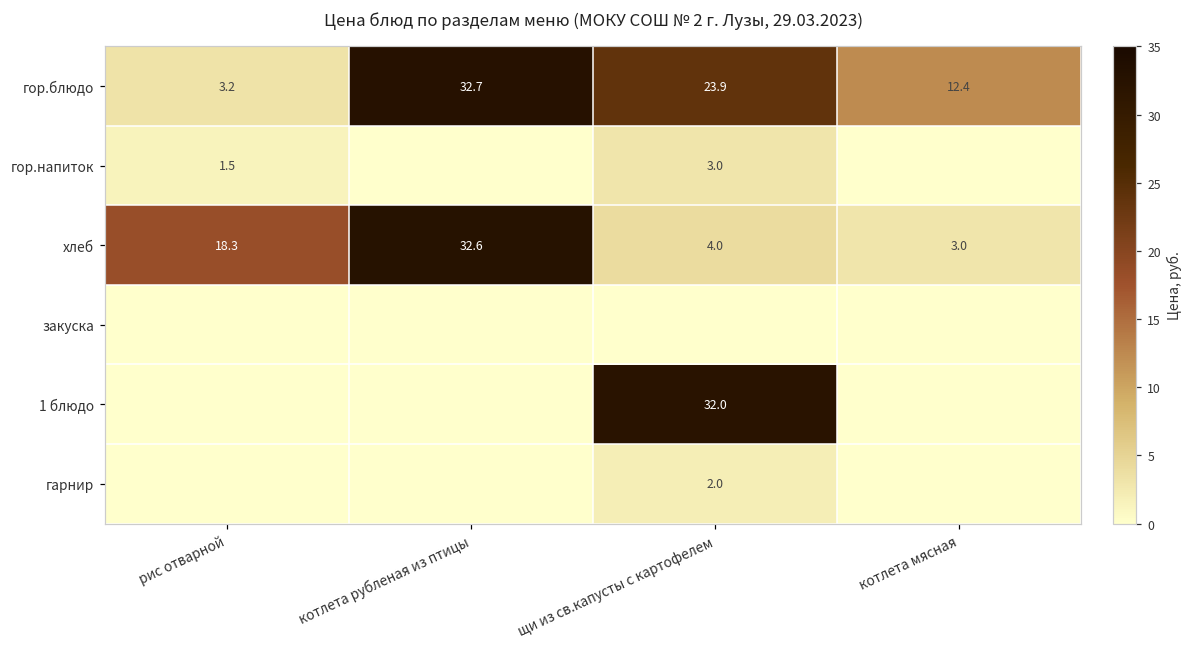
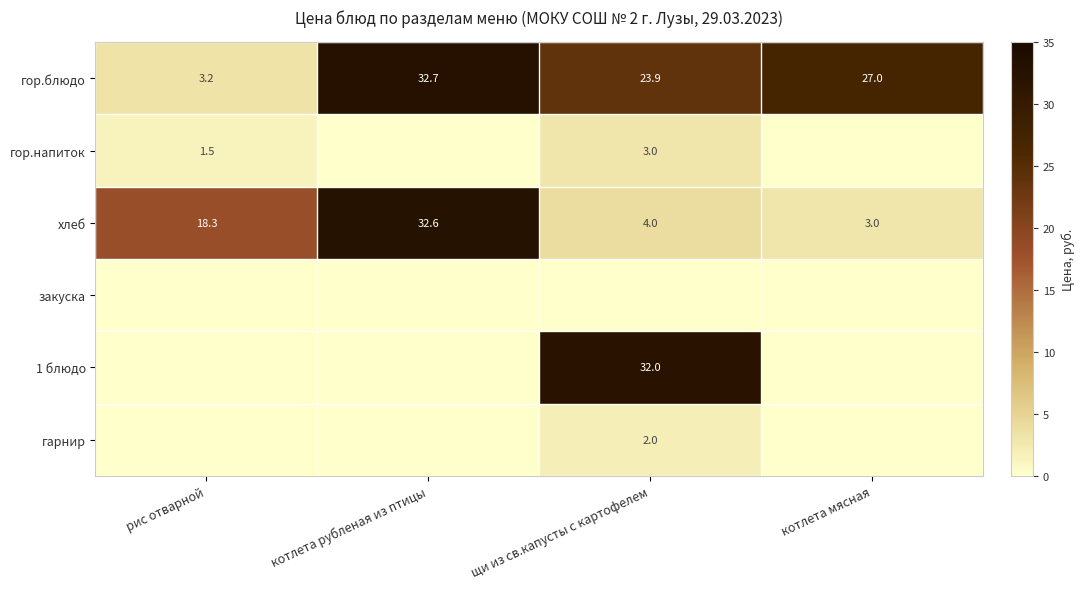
гор.блюдо, котлета мясная: 12.4 -> 27.0
